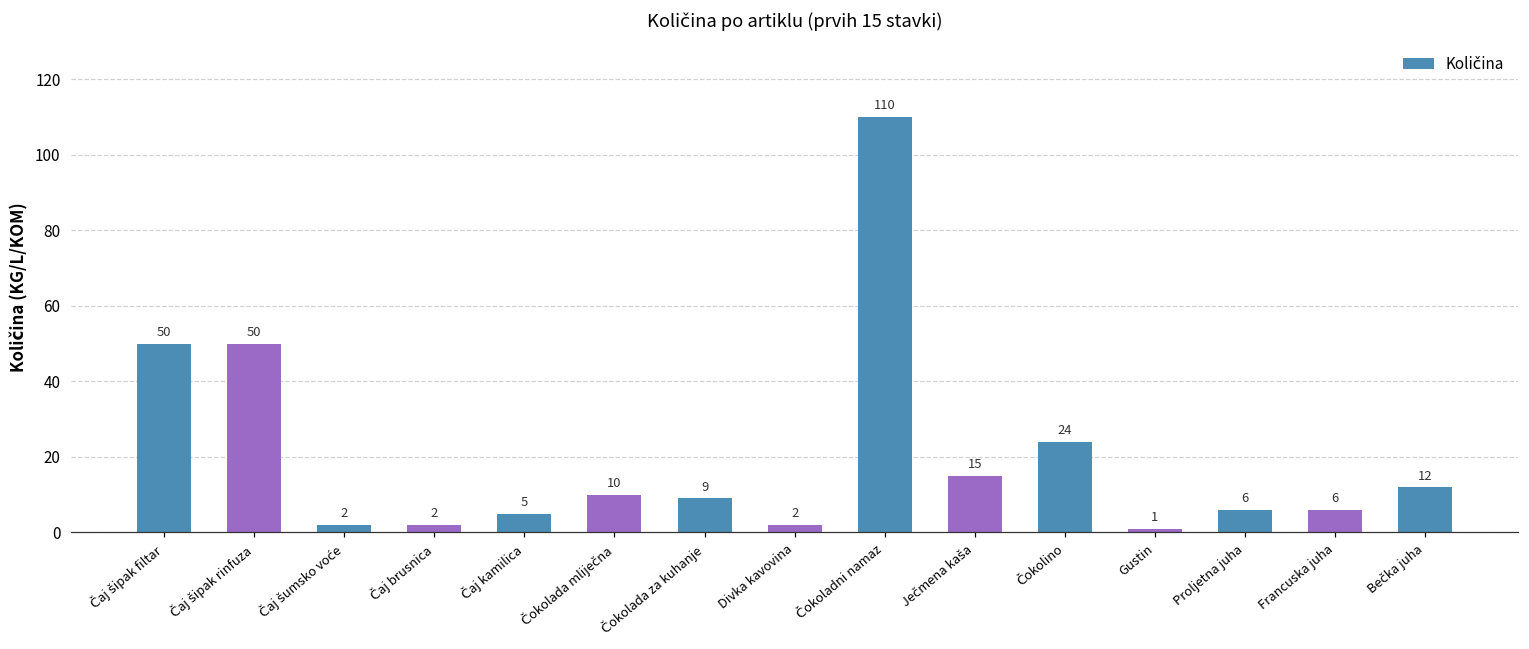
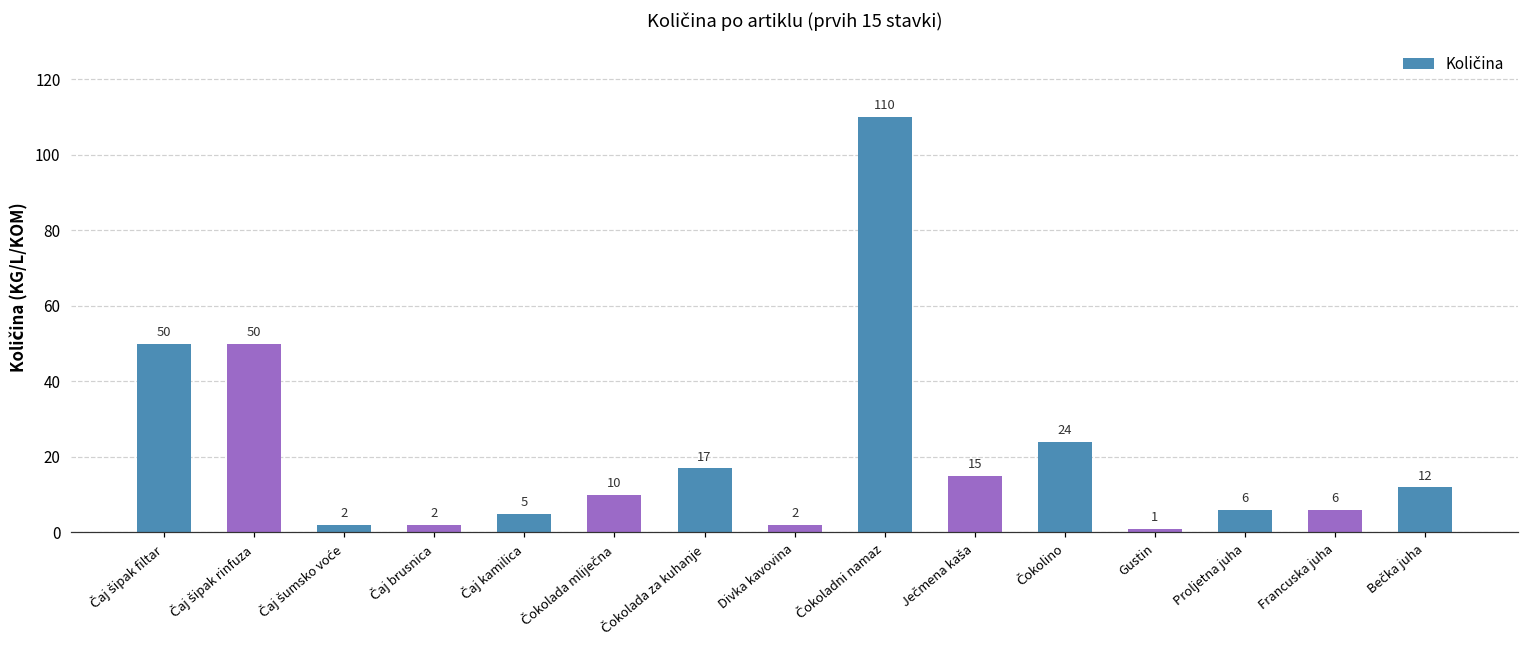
Čokolada za kuhanje: 9 -> 17
